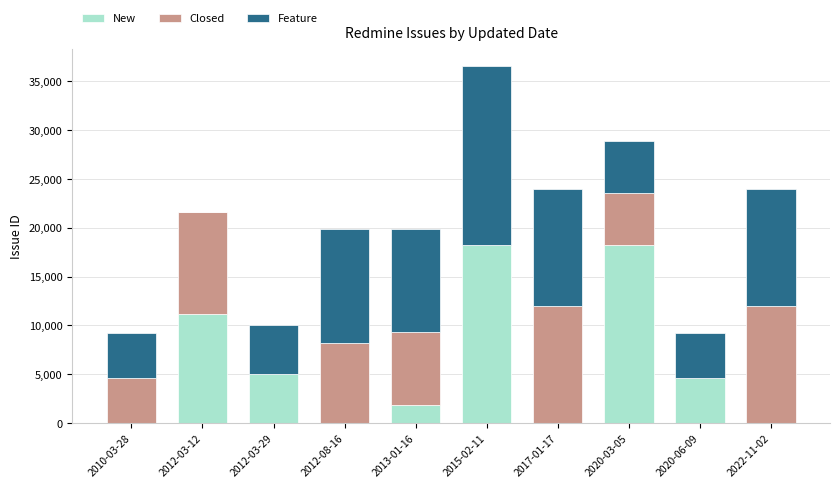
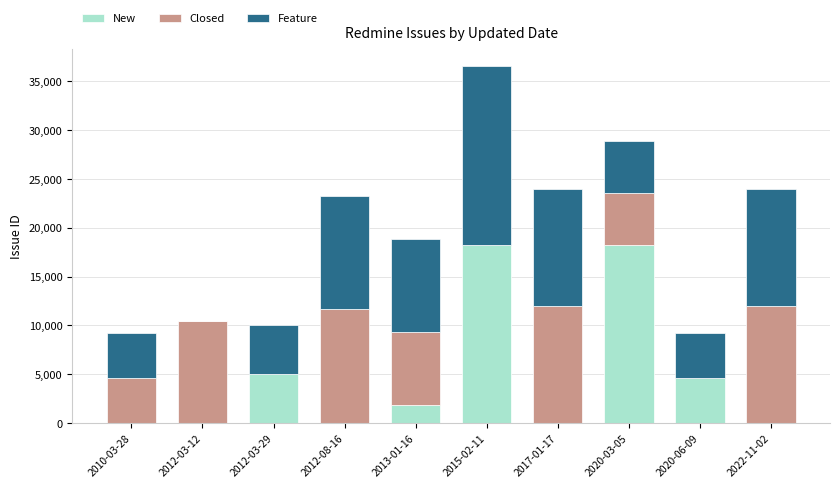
New, 2012-03-12: 11,000 -> 0
Closed, 2012-08-16: 8,000 -> 12,000
Feature, 2013-01-16: 11,000 -> 10,000
